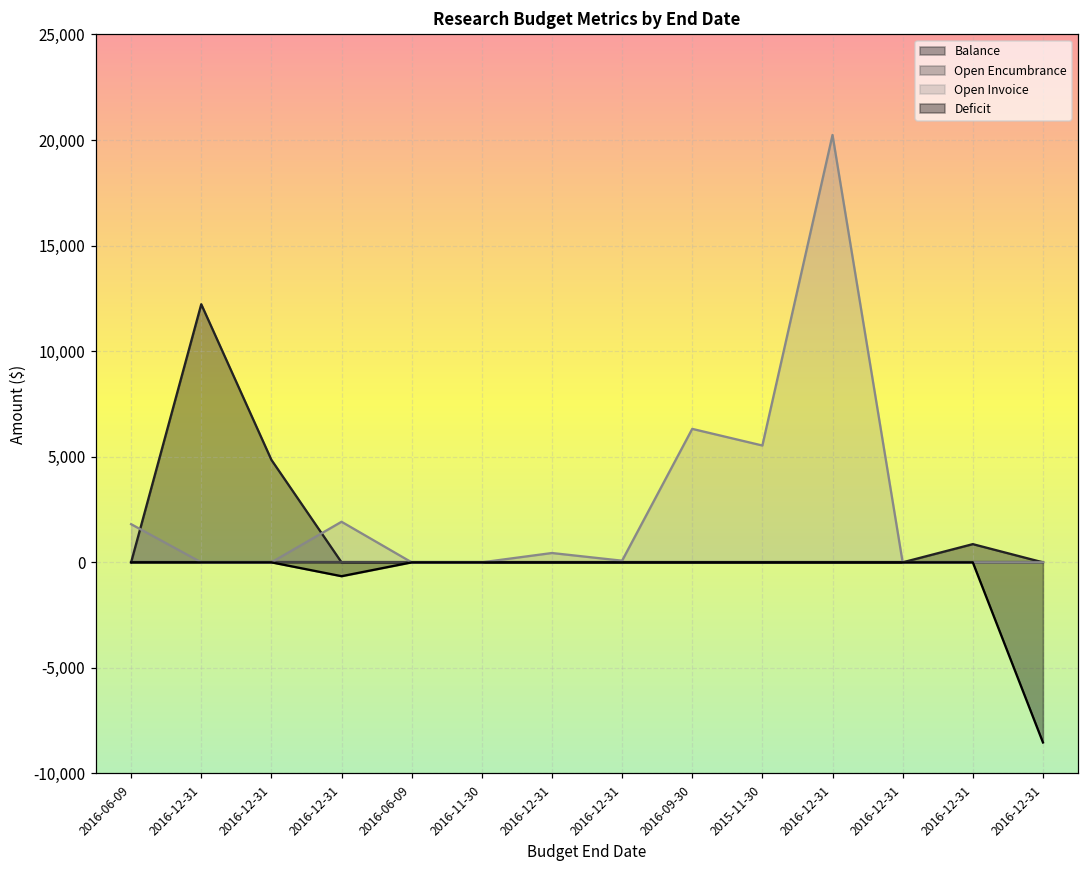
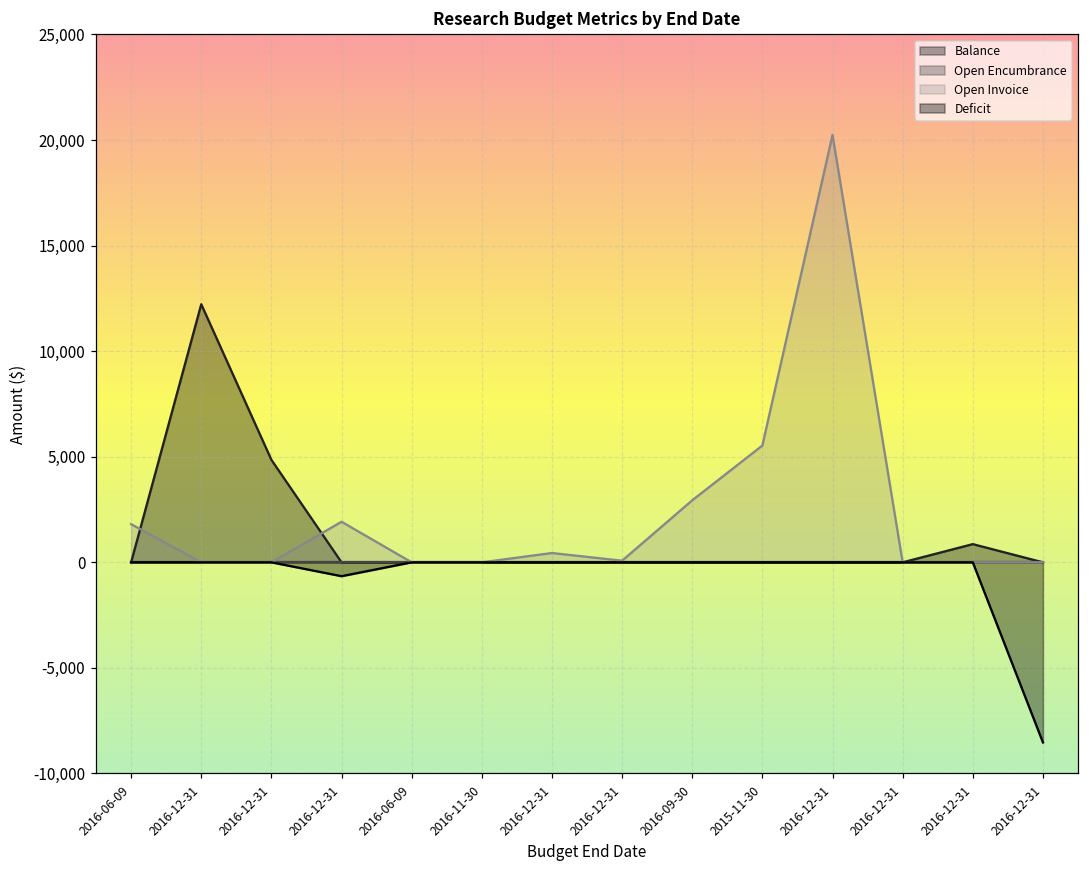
Open Invoice, 2016-09-30: 6,300 -> 2,900
